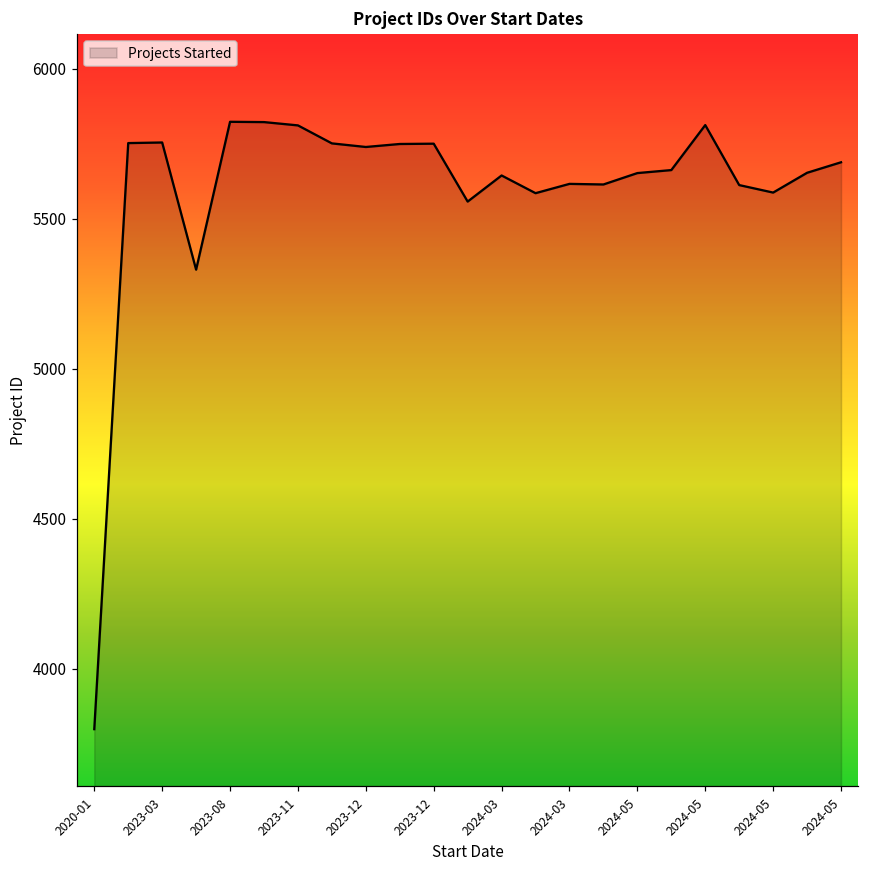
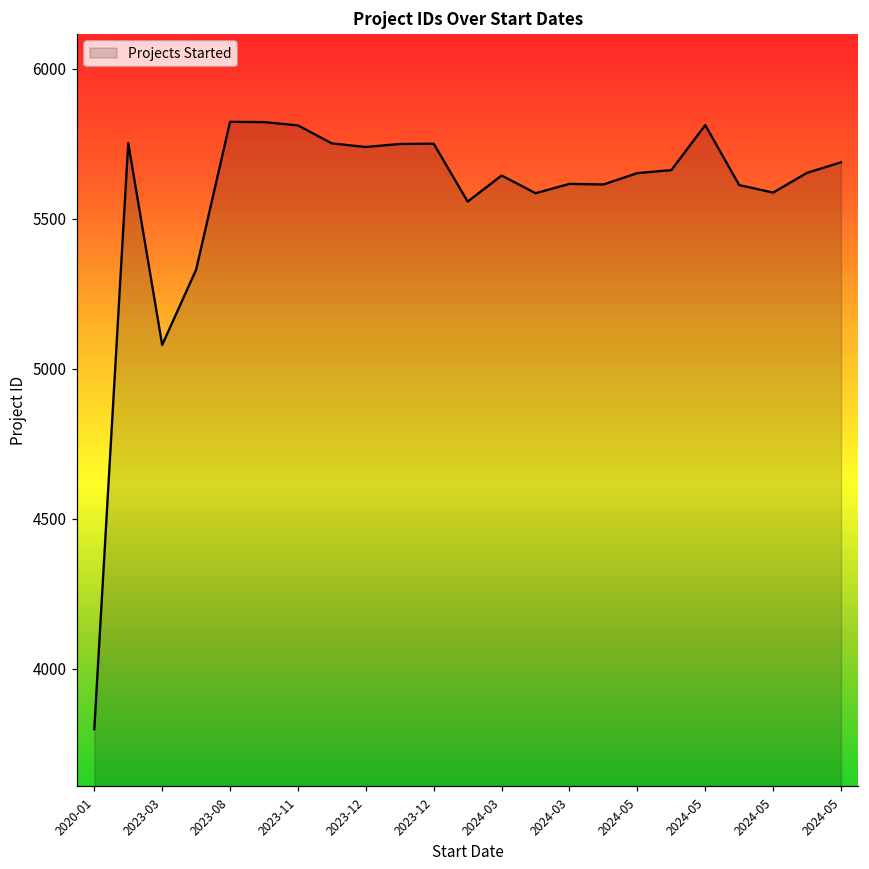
2023-03: 5750 -> 5080
